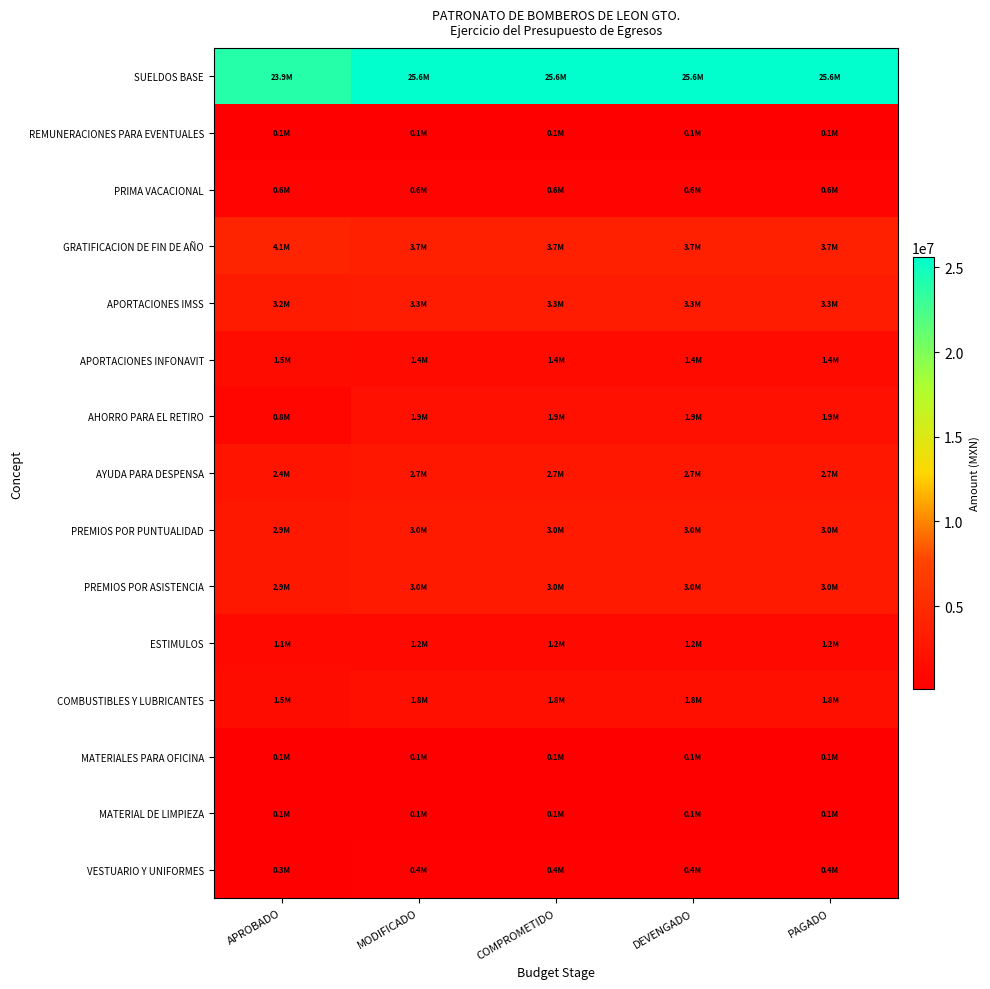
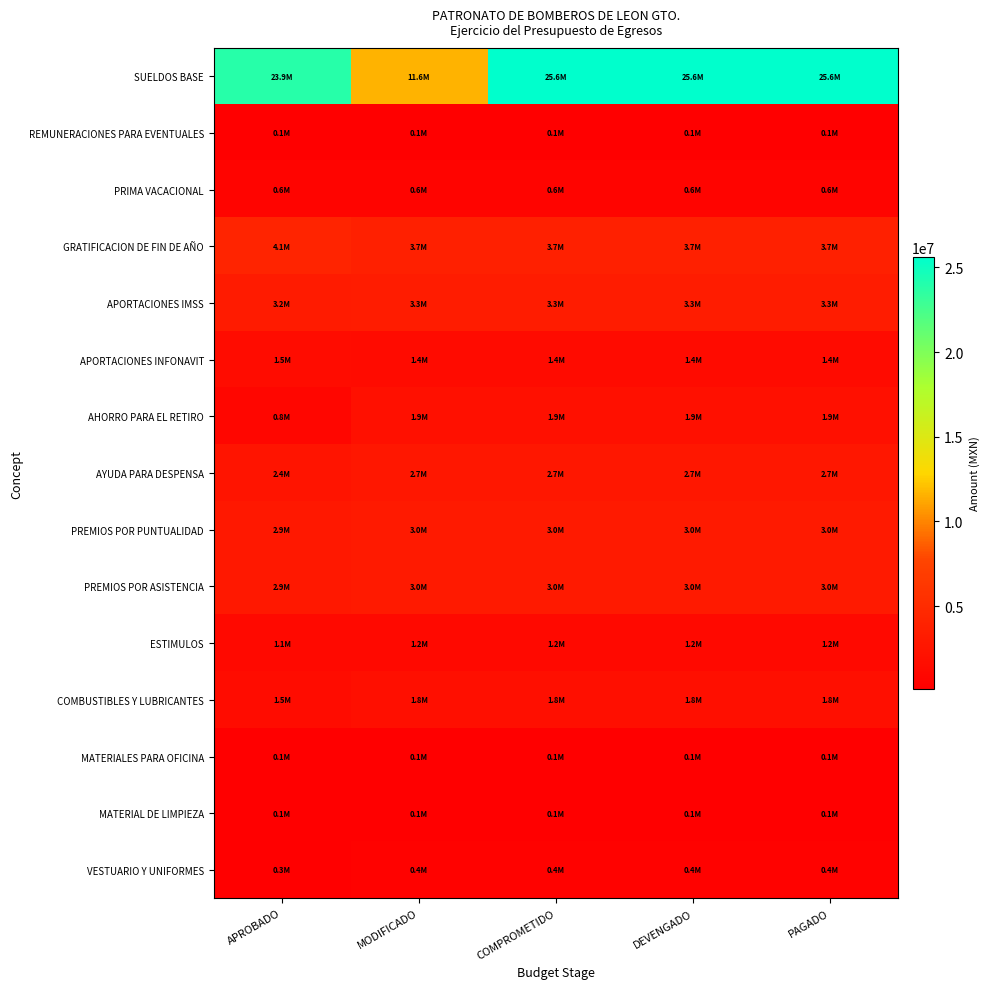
SUELDOS BASE, MODIFICADO: 25.6M -> 11.6M
